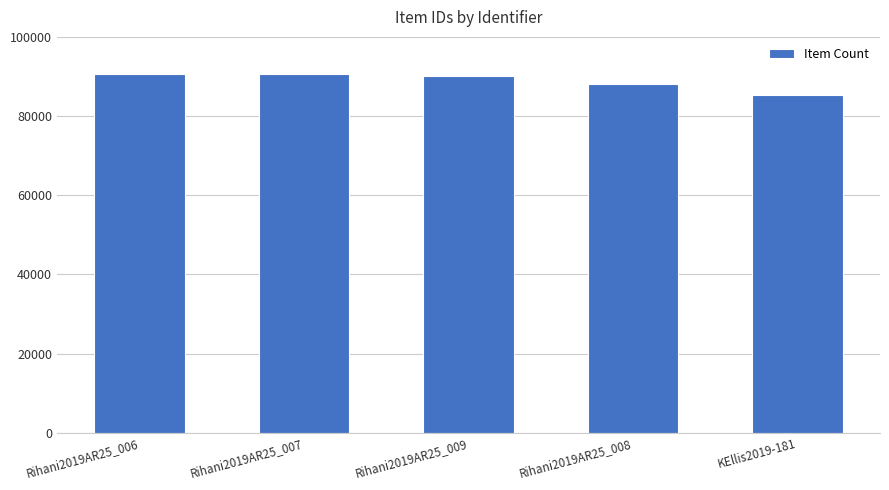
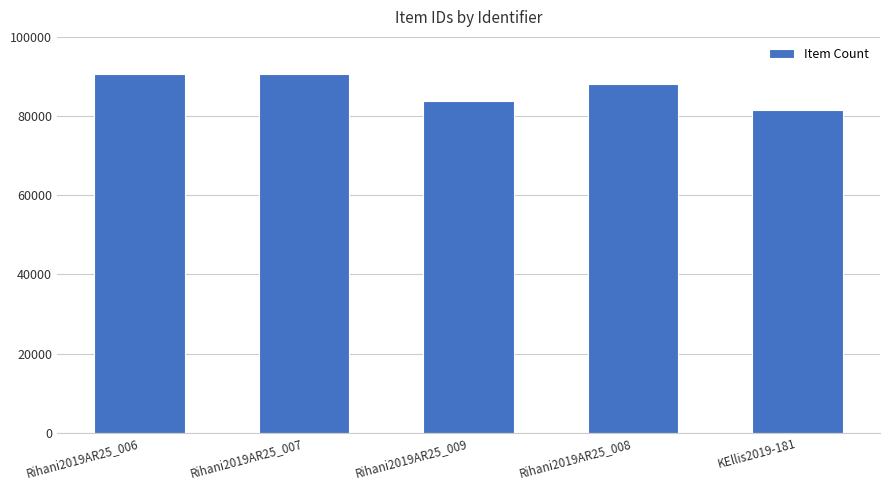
Rihani2019AR25_009: 90000 -> 84000
KEllis2019-181: 85000 -> 82000
